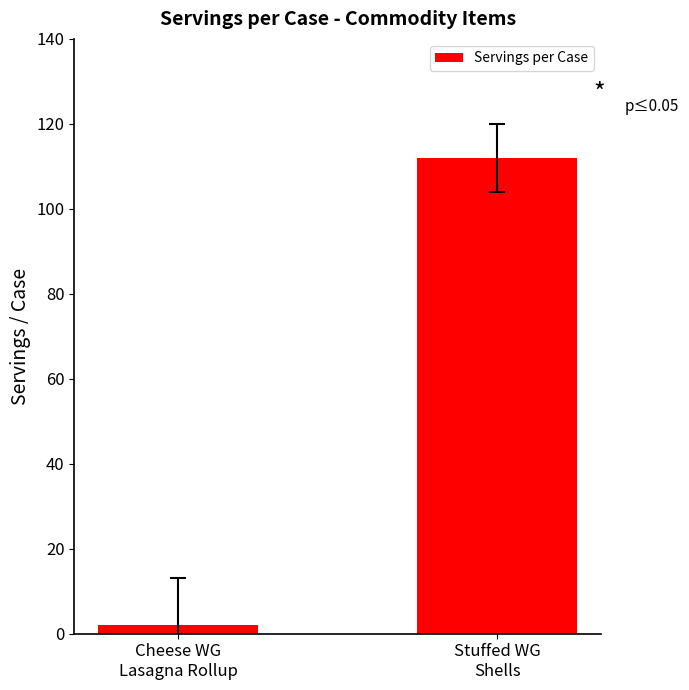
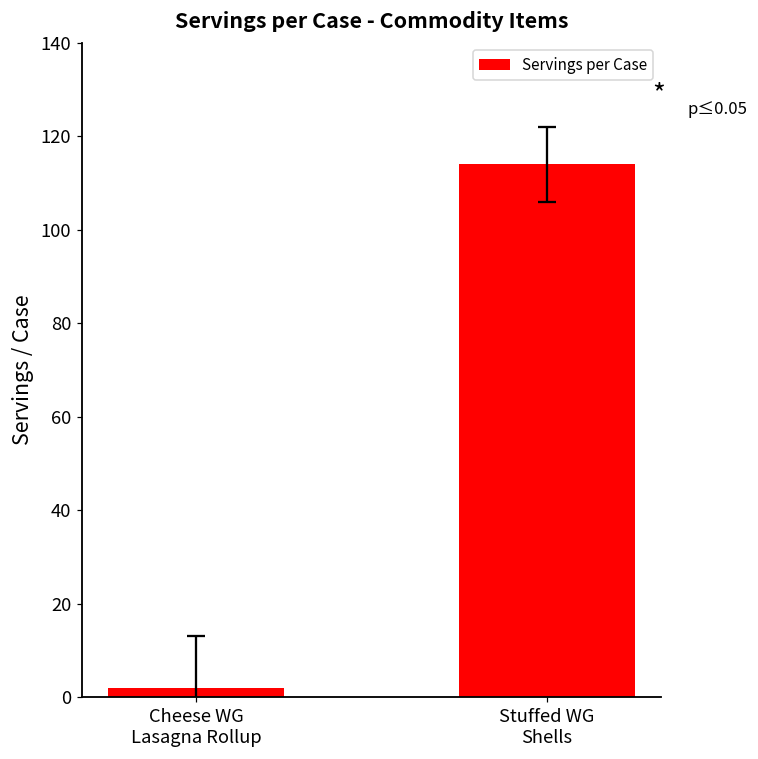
Servings per Case, Stuffed WG Shells: 112 -> 114
